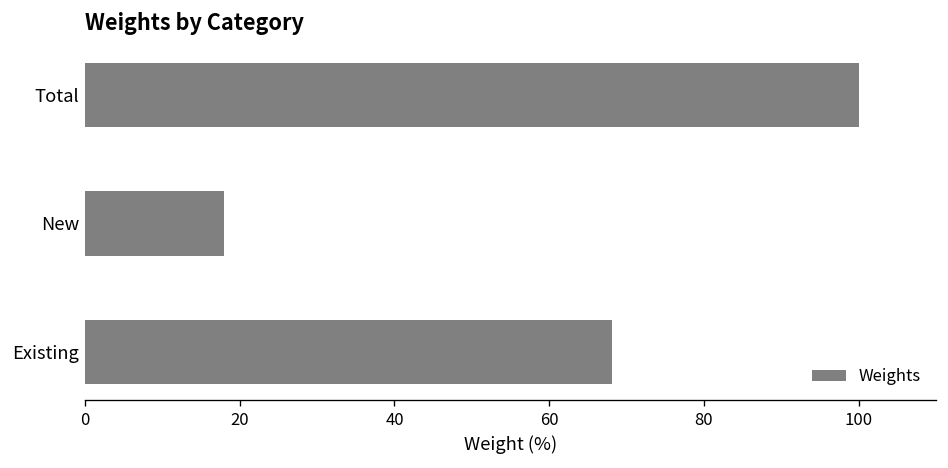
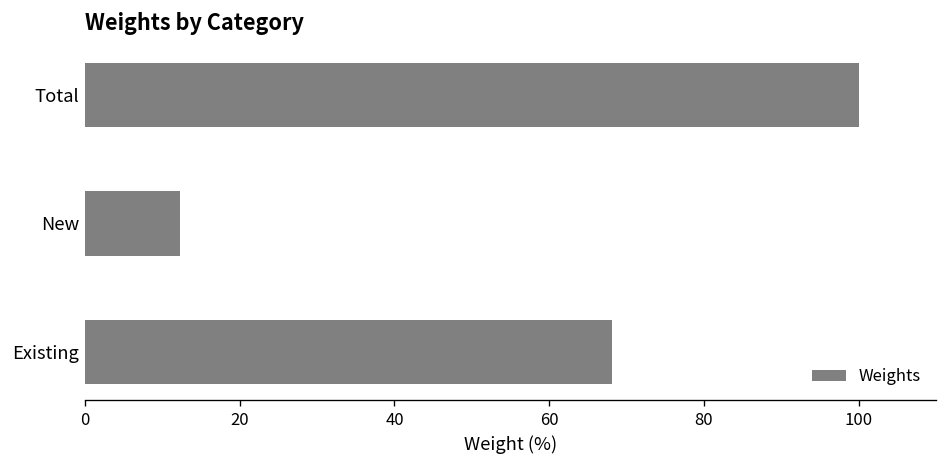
New: 18 -> 12
